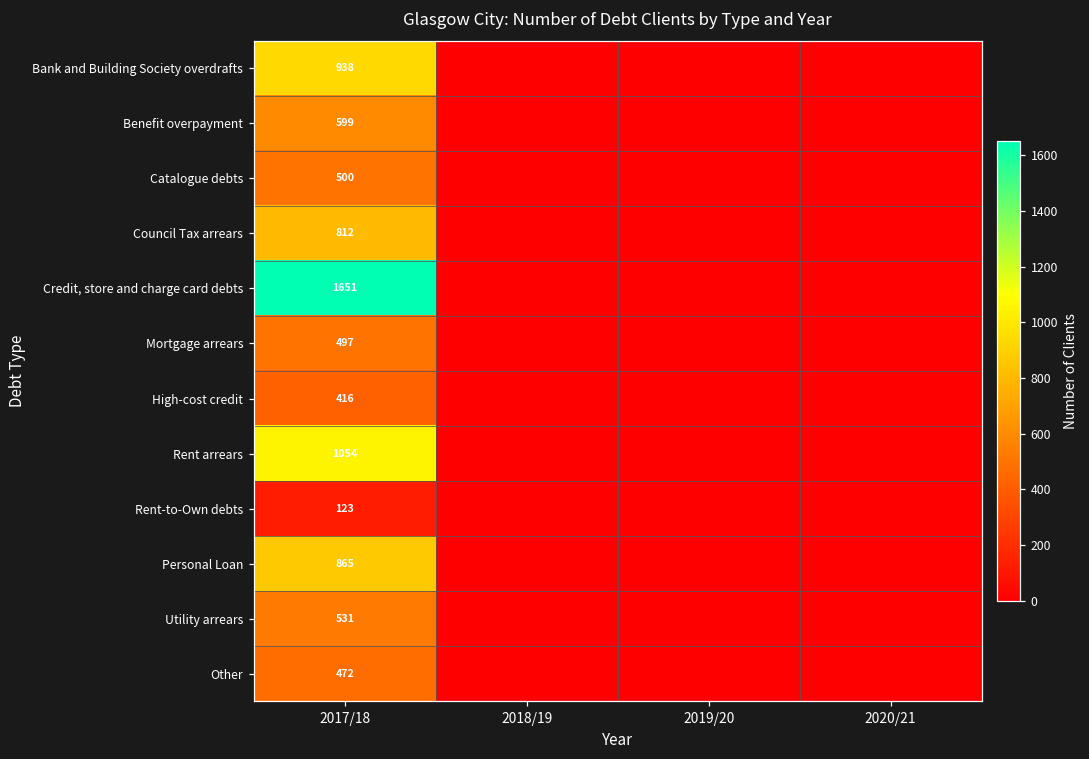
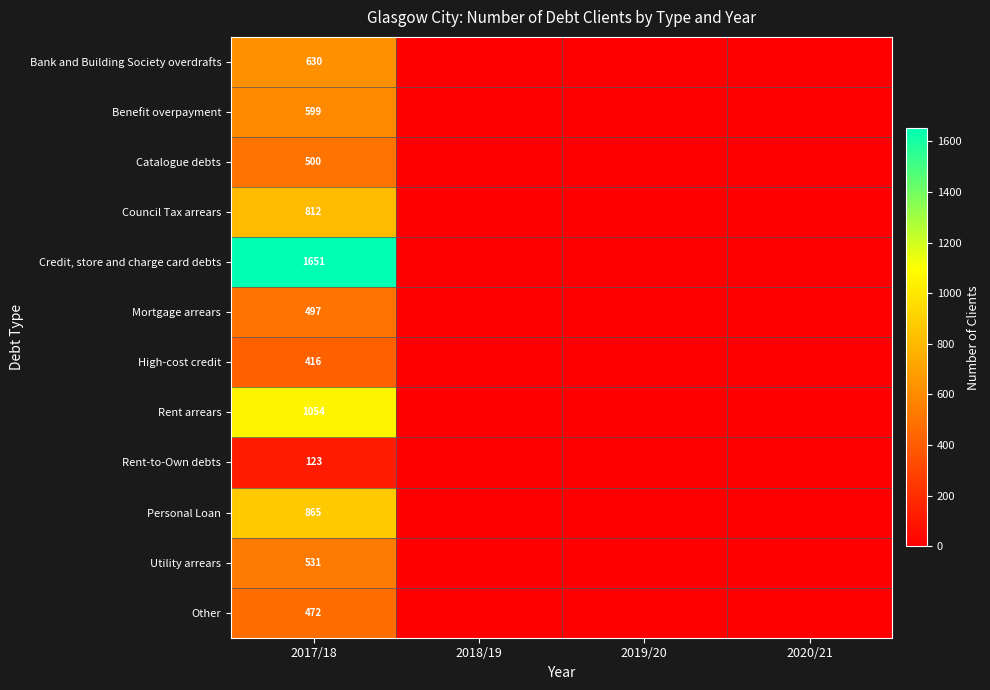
Bank and Building Society overdrafts, 2017/18: 938 -> 630
